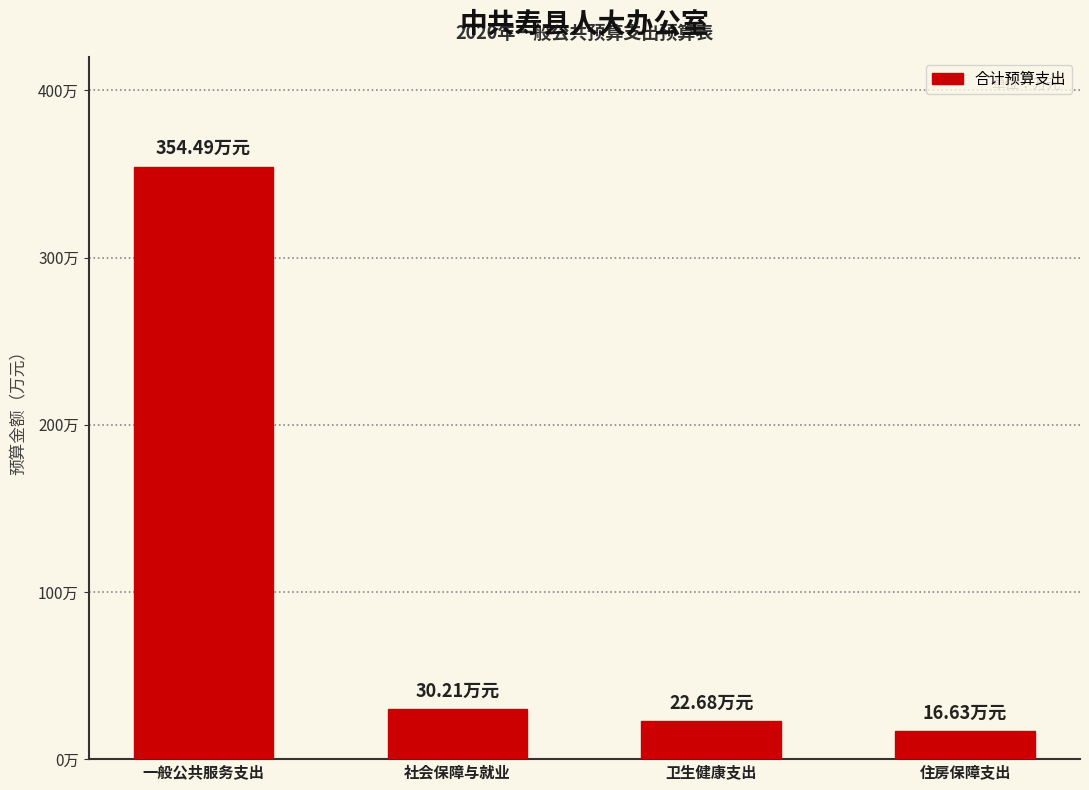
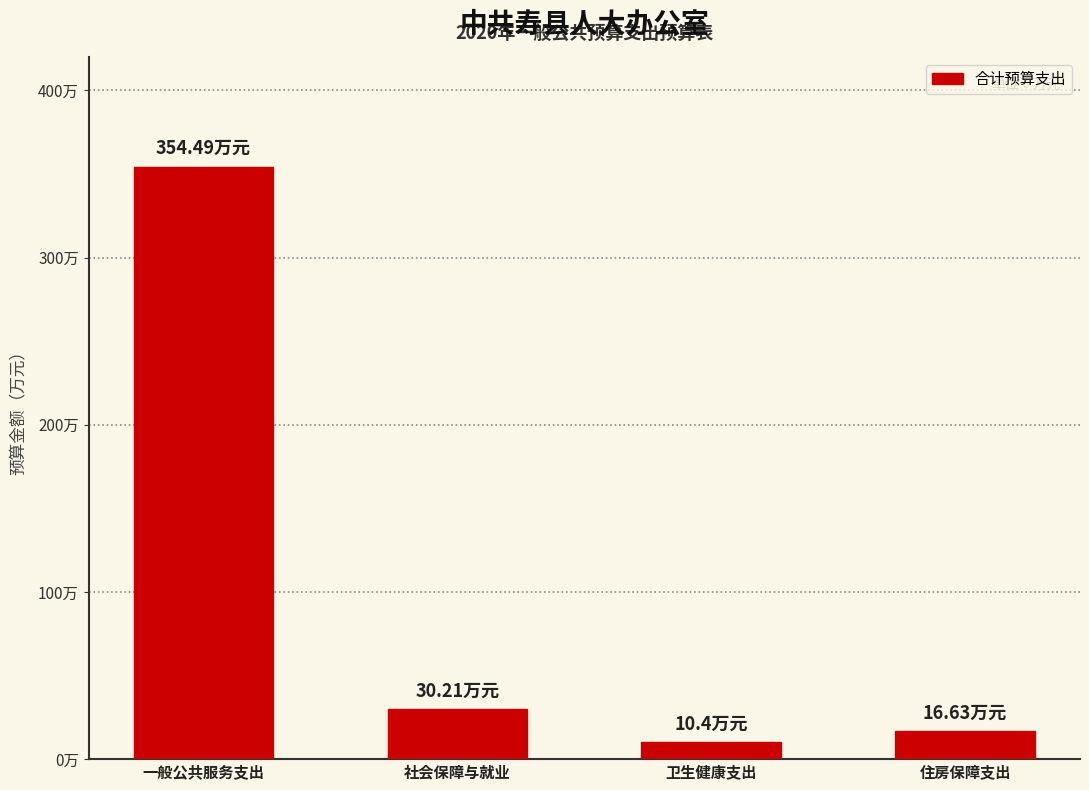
卫生健康支出: 22.68 -> 10.4
